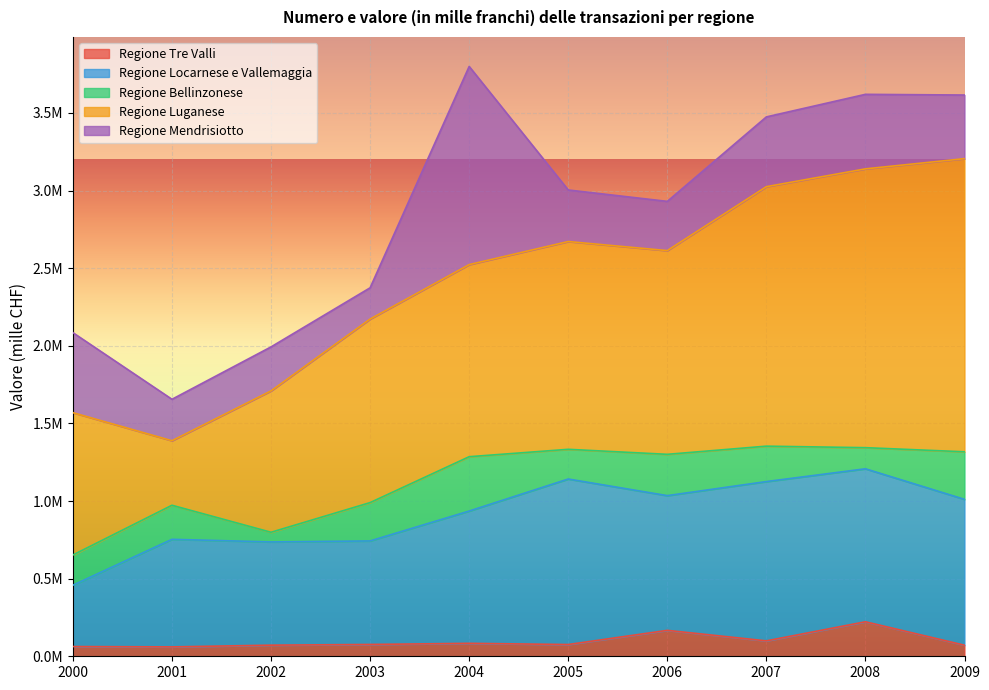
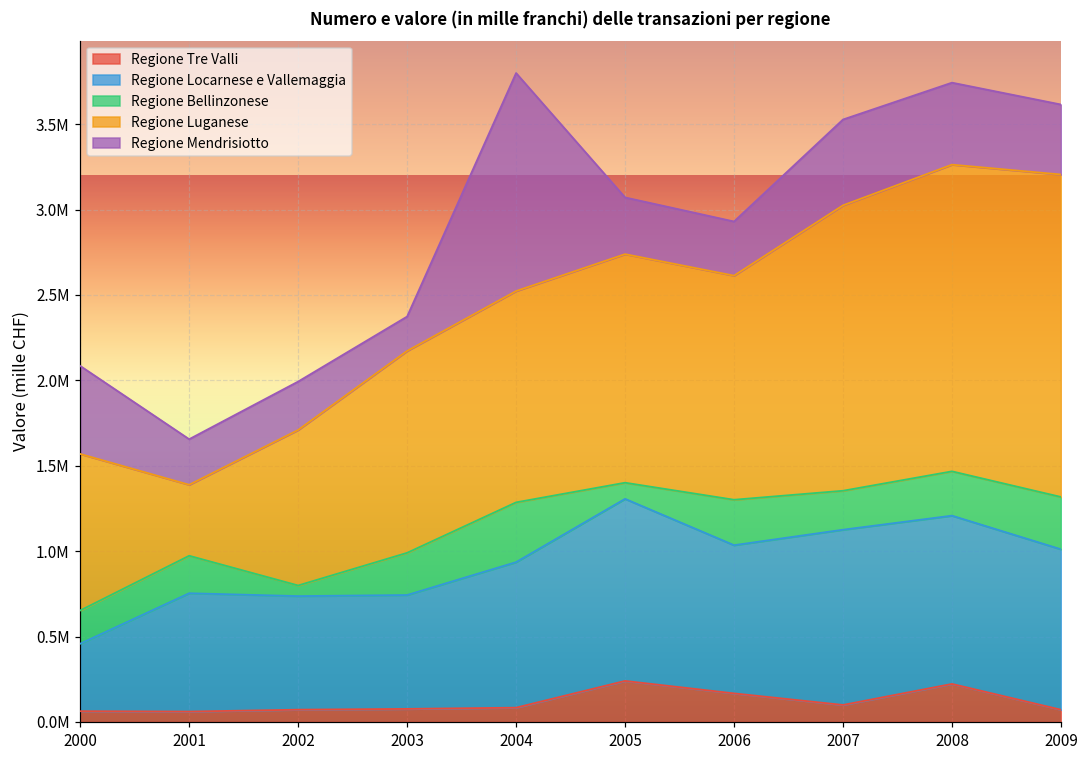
Regione Tre Valli, 2005: 80000 -> 240000
Regione Bellinzonese, 2005: 190000 -> 90000
Regione Mendrisiotto, 2007: 450000 -> 500000
Regione Bellinzonese, 2008: 140000 -> 260000
